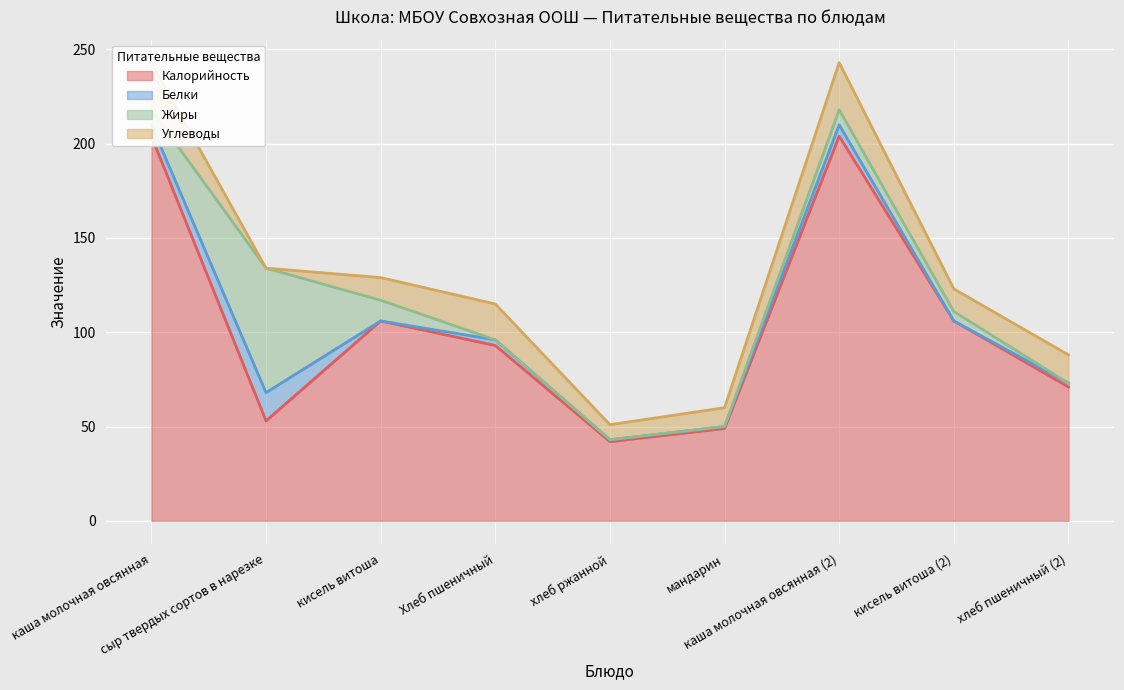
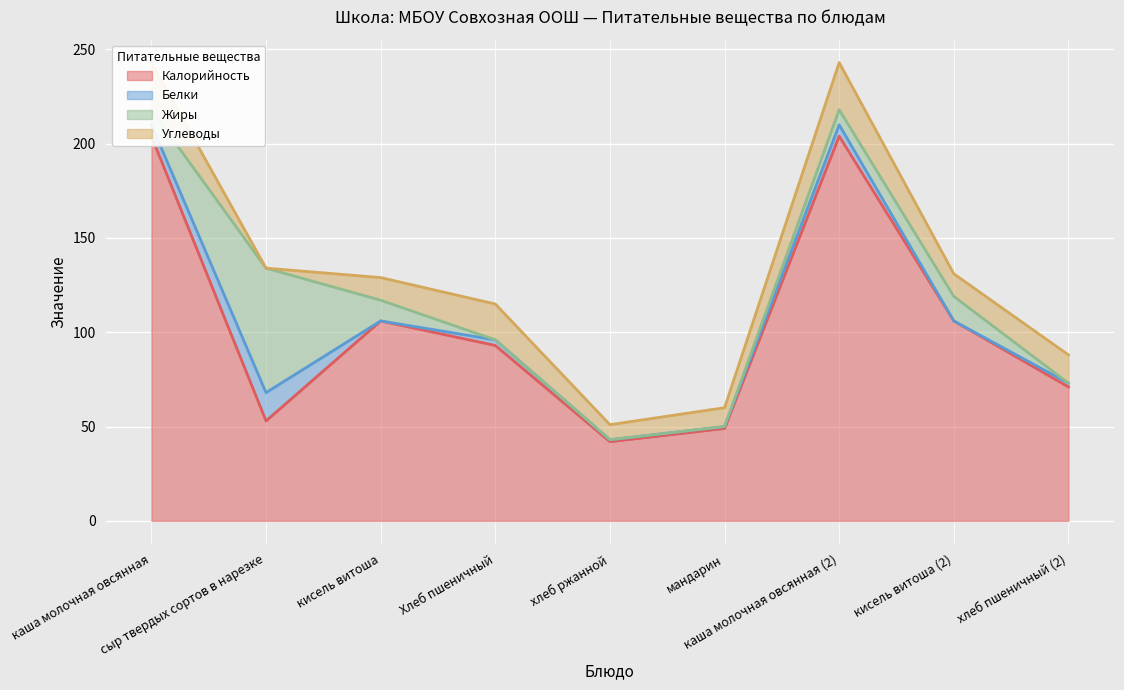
Жиры, кисель витоша (2): 5 -> 13
